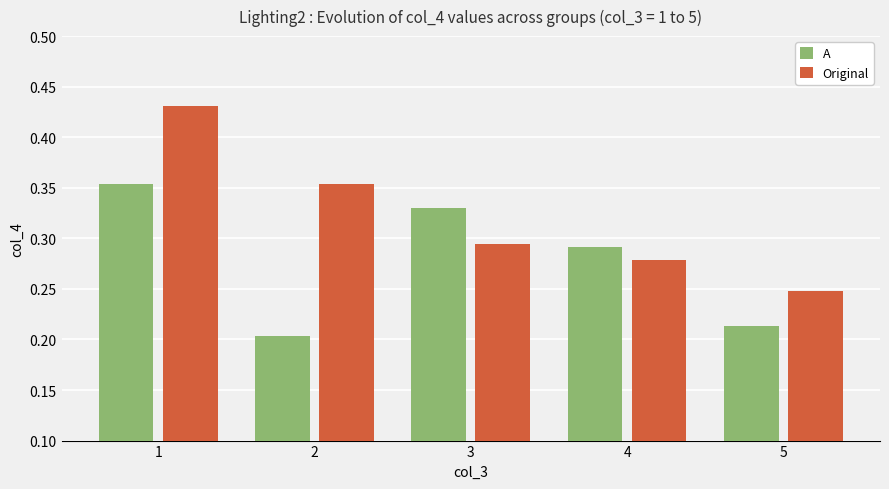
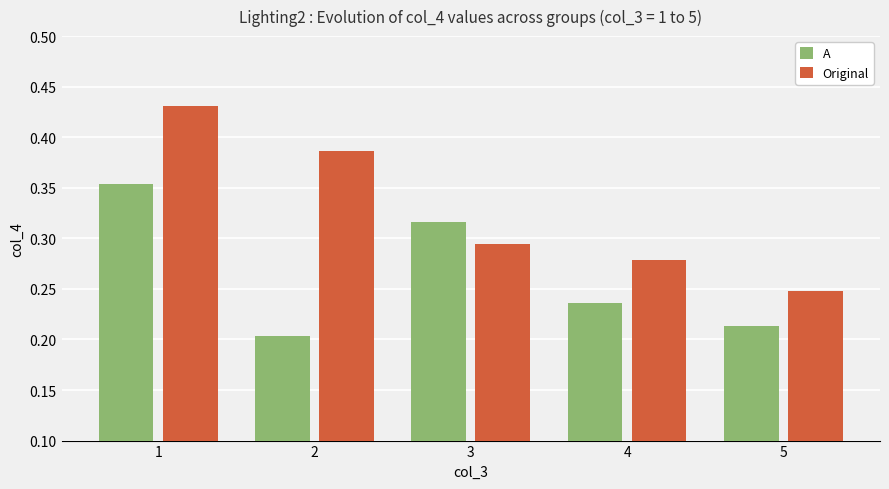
Original, 2: 0.354 -> 0.386
A, 3: 0.330 -> 0.316
A, 4: 0.292 -> 0.236
